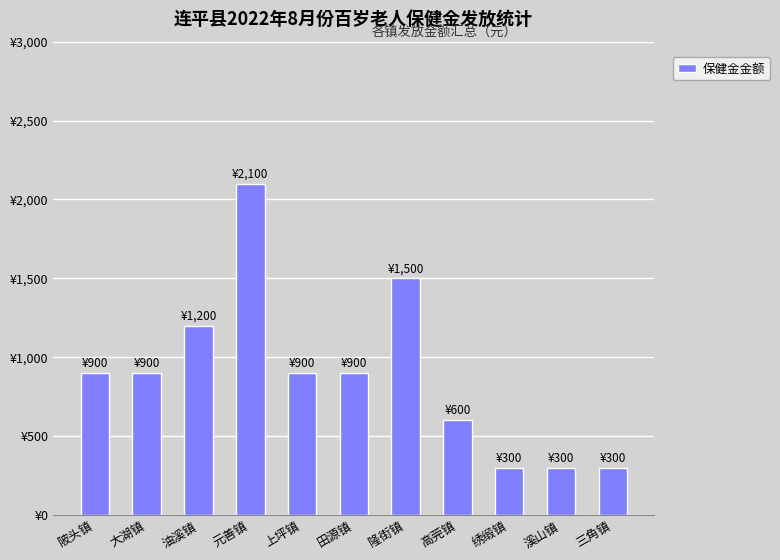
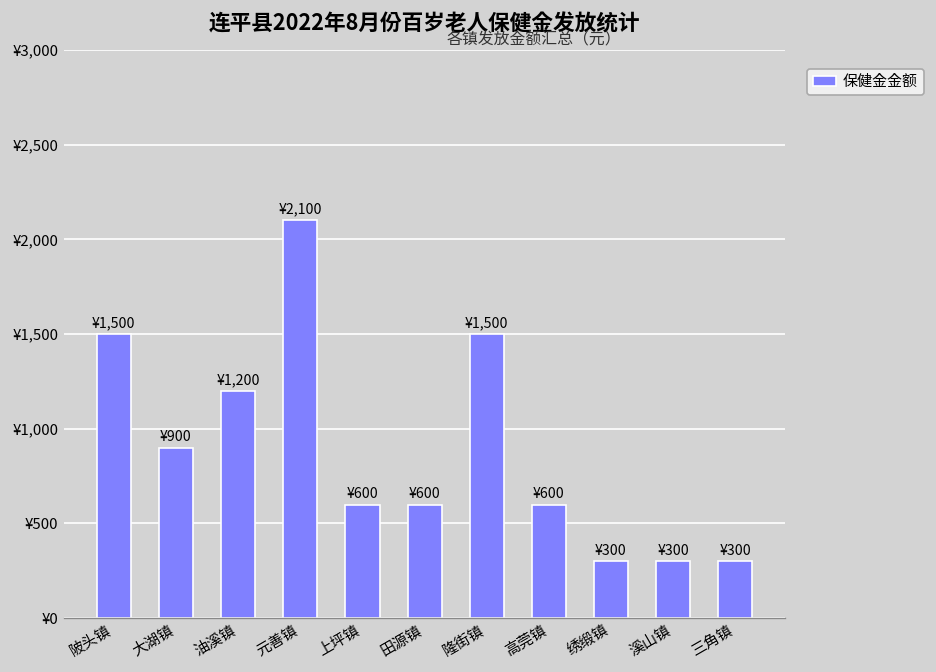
陂头镇: ¥900 -> ¥1,500
上坪镇: ¥900 -> ¥600
田源镇: ¥900 -> ¥600
